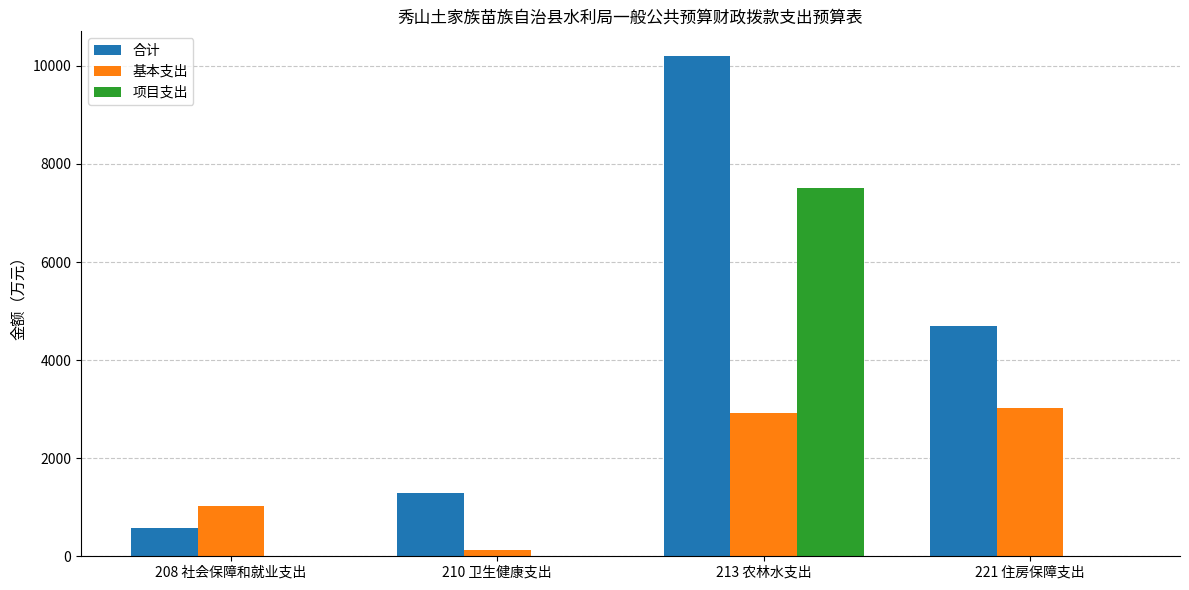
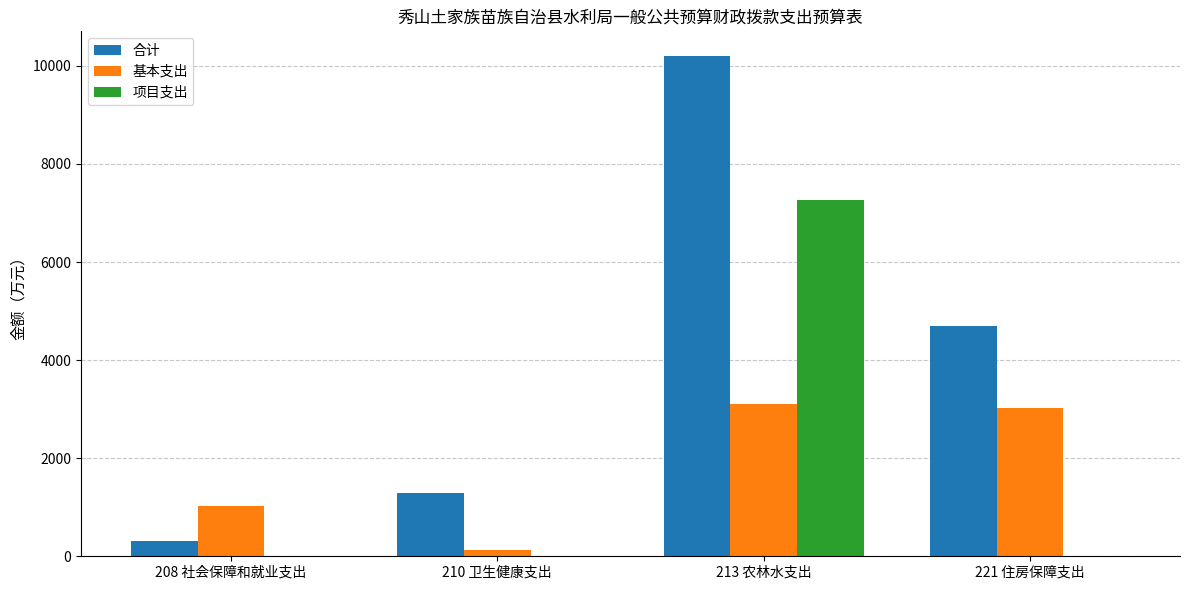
合计, 208 社会保障和就业支出: 600 -> 300
基本支出, 213 农林水支出: 2900 -> 3100
项目支出, 213 农林水支出: 7500 -> 7300
